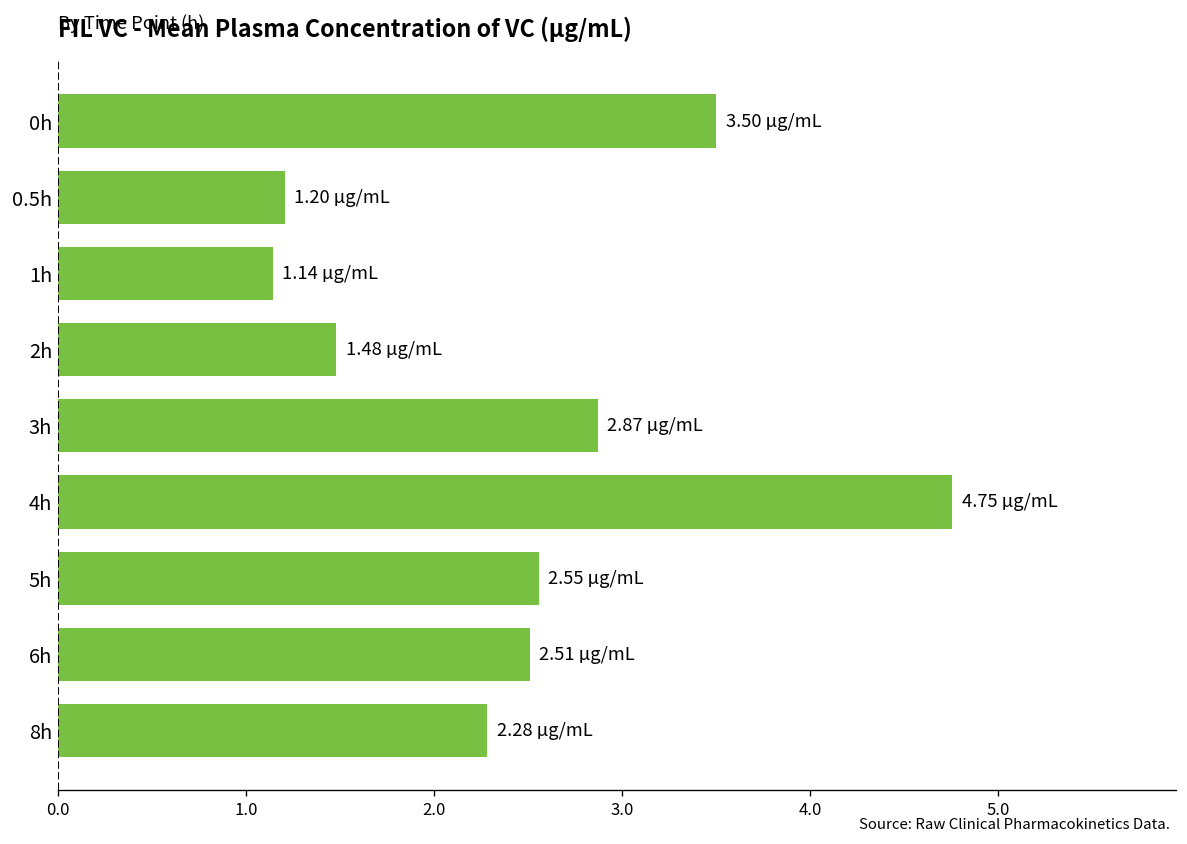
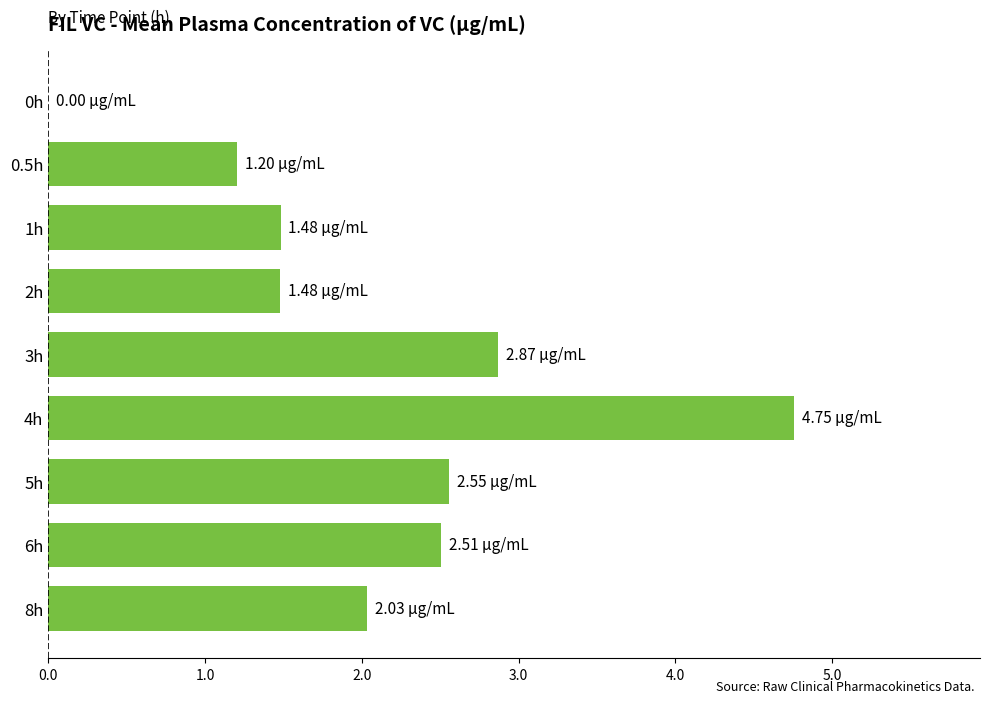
0h: 3.50 -> 0.00
1h: 1.14 -> 1.48
8h: 2.28 -> 2.03
